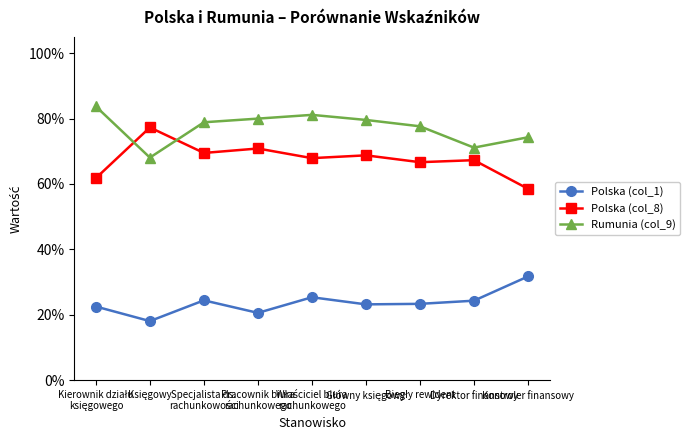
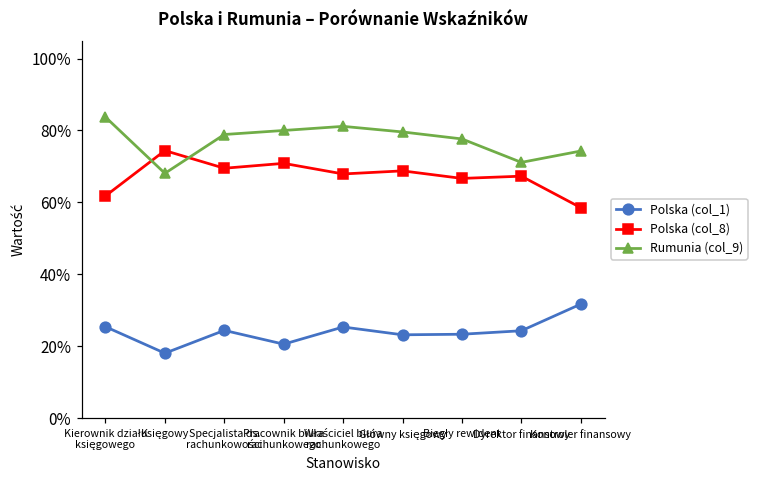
Polska (col_1), Kierownik działu księgowego: 23% -> 25%
Polska (col_8), Księgowy: 77% -> 74%
